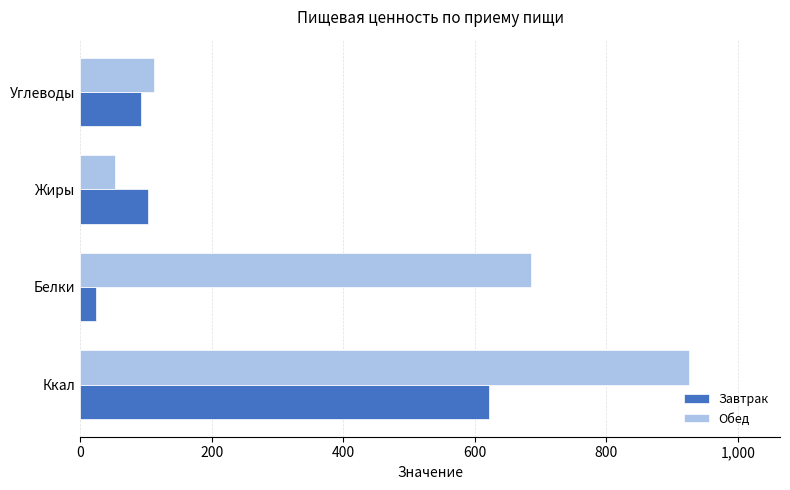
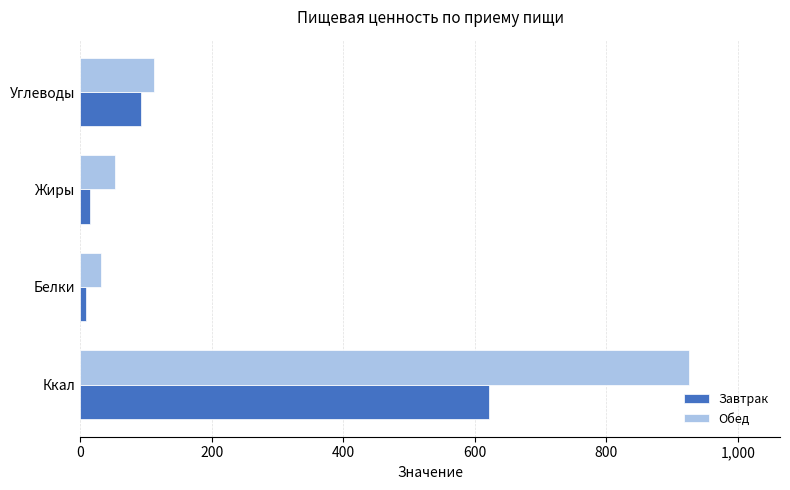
Завтрак, Жиры: 100 -> 10
Обед, Белки: 690 -> 30
Завтрак, Белки: 20 -> 10
